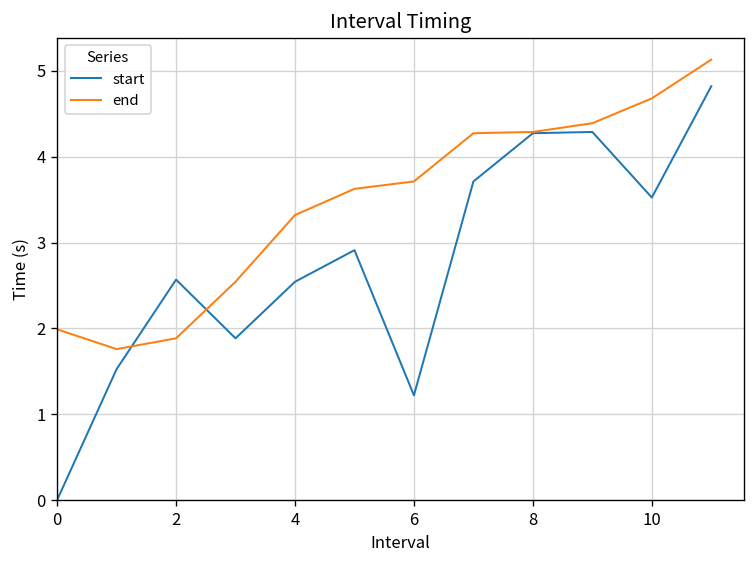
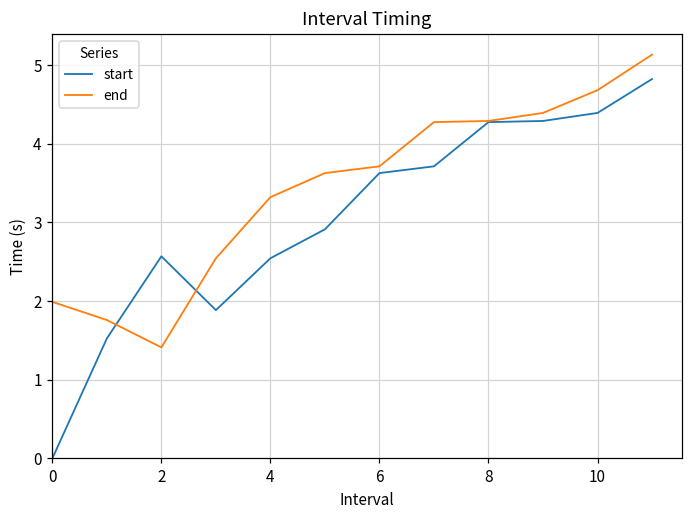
end, 2: 1.9 -> 1.4
start, 6: 1.2 -> 3.6
start, 10: 3.5 -> 4.4
